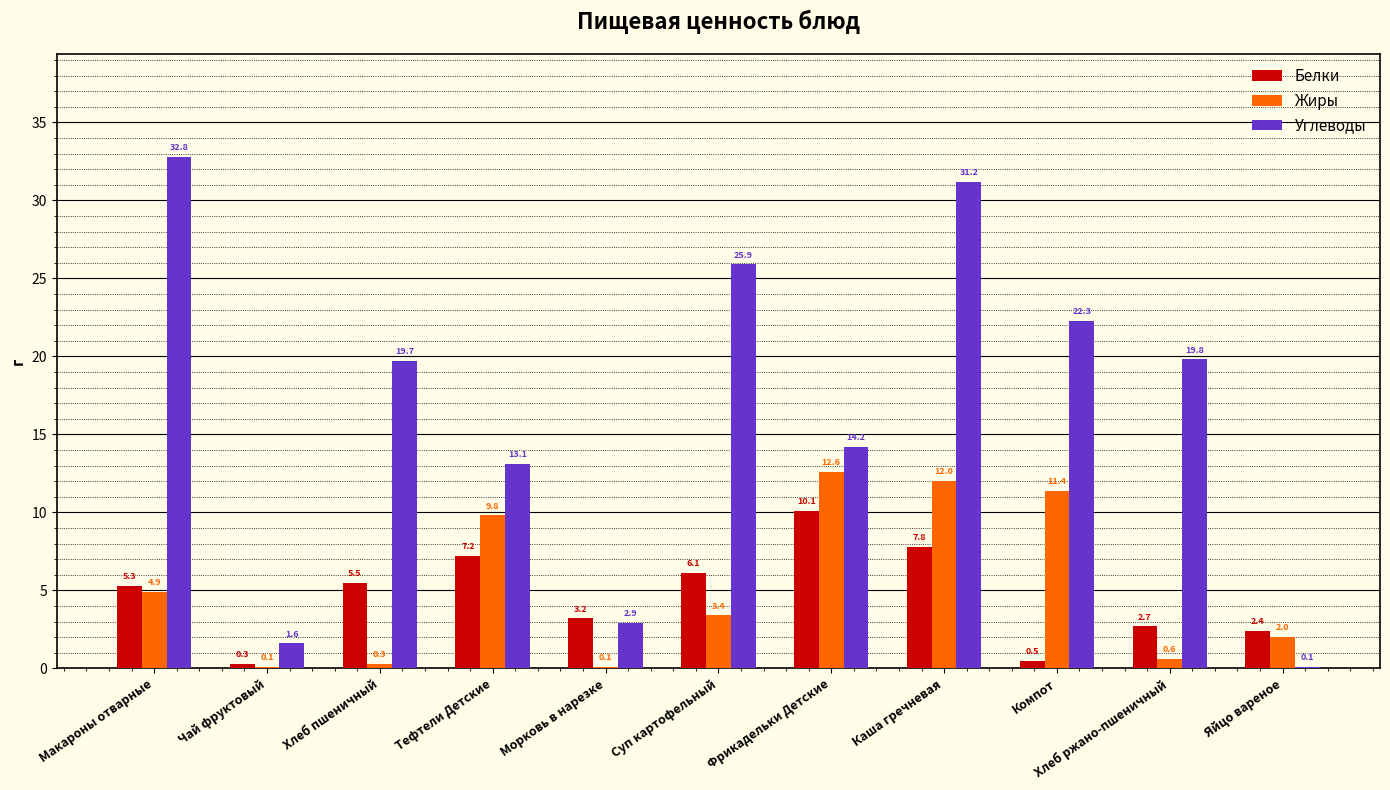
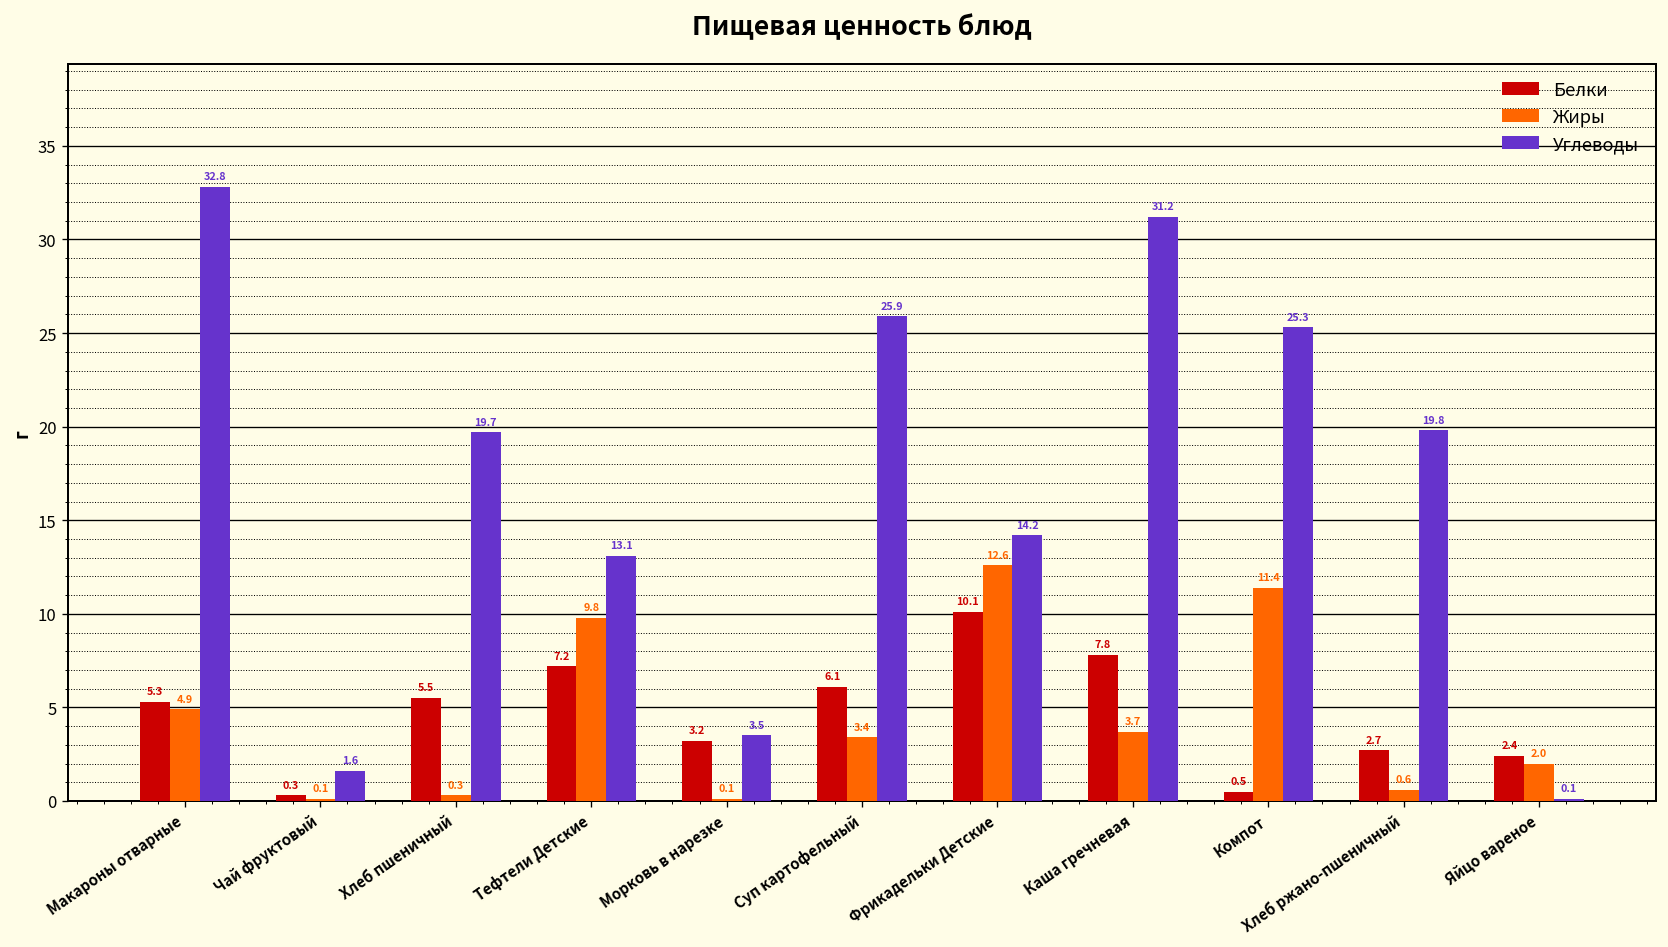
Углеводы, Морковь в нарезке: 2.9 -> 3.5
Жиры, Каша гречневая: 12.0 -> 3.7
Углеводы, Компот: 22.3 -> 25.3
